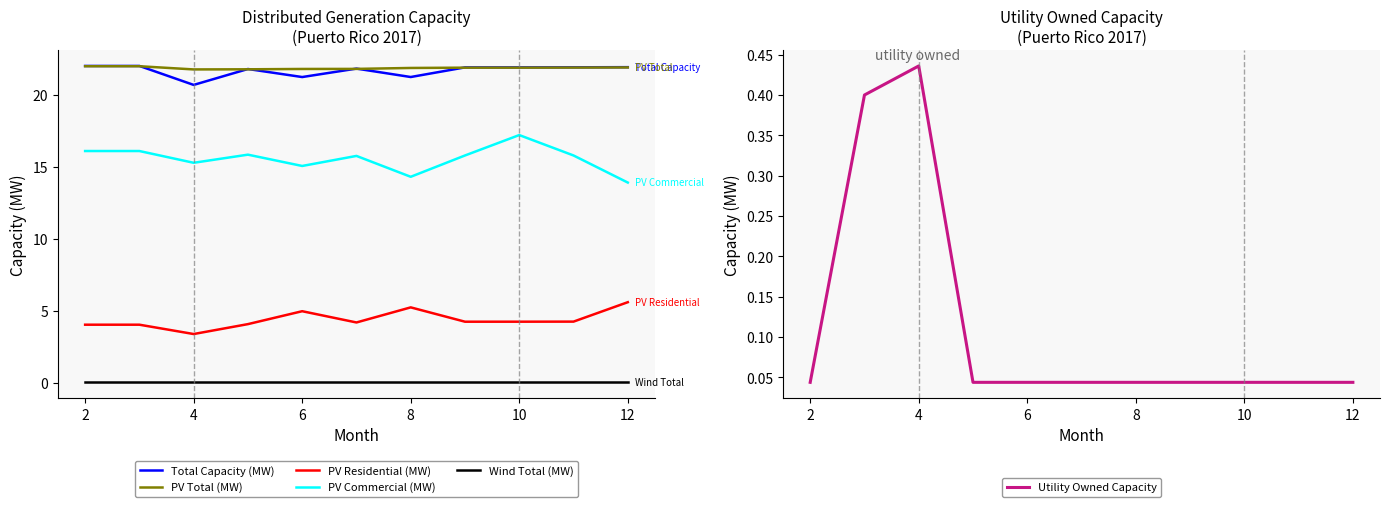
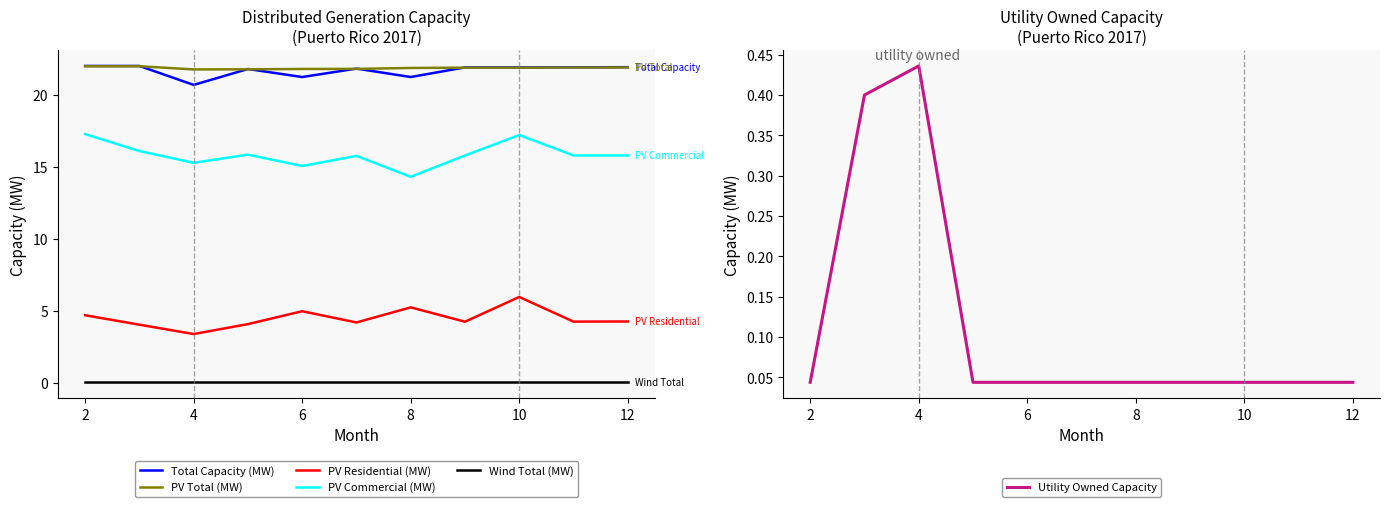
Distributed Generation Capacity (Puerto Rico 2017), PV Residential (MW), 2: 4.0 -> 4.7
Distributed Generation Capacity (Puerto Rico 2017), PV Commercial (MW), 2: 16.1 -> 17.3
Distributed Generation Capacity (Puerto Rico 2017), PV Residential (MW), 10: 4.2 -> 6.0
Distributed Generation Capacity (Puerto Rico 2017), PV Residential (MW), 12: 5.6 -> 4.3
Distributed Generation Capacity (Puerto Rico 2017), PV Commercial (MW), 12: 13.9 -> 15.8
